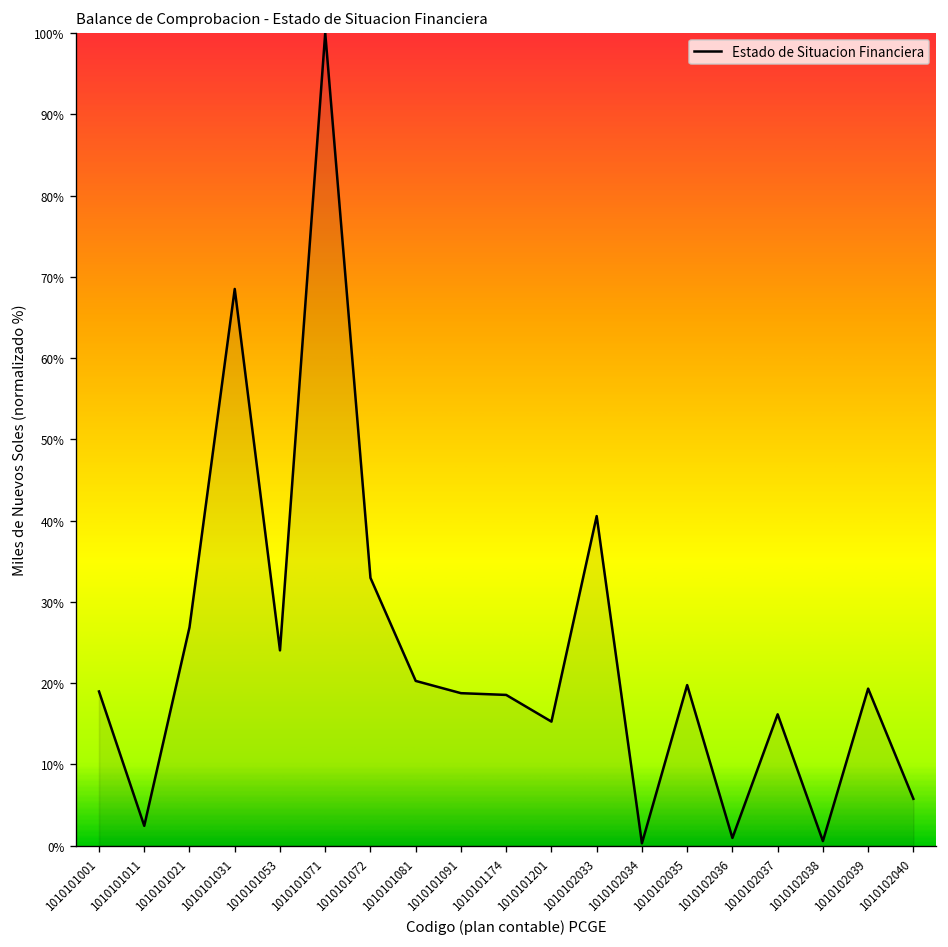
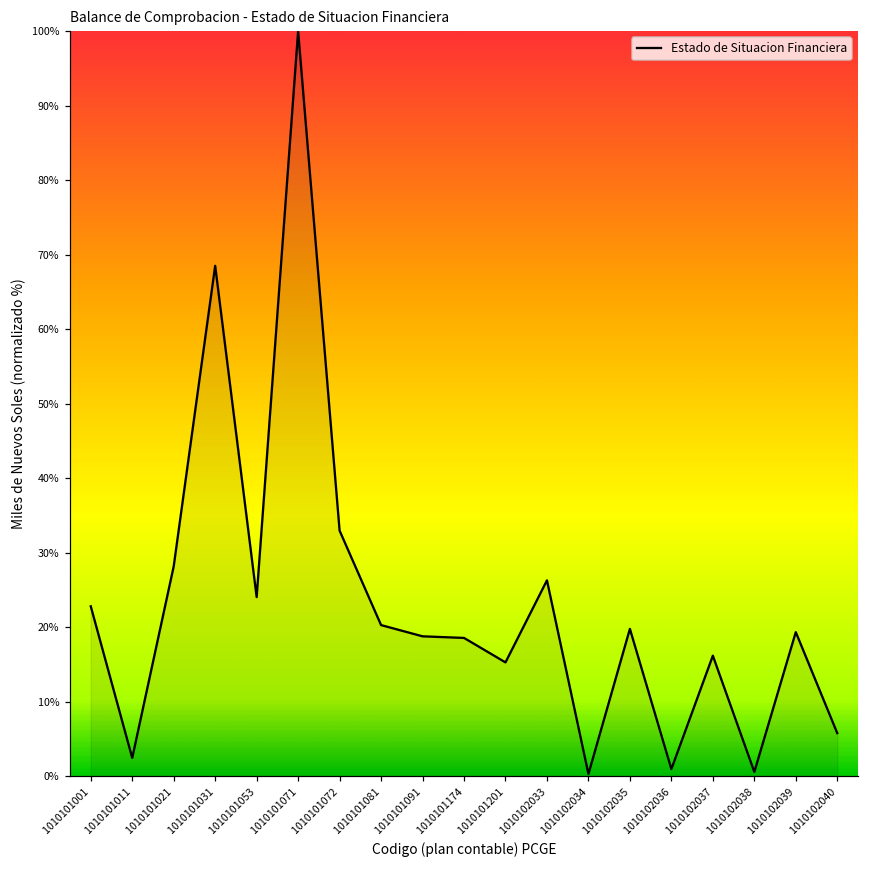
1010101001: 19% -> 23%
1010101021: 27% -> 28%
1010102033: 41% -> 26%
